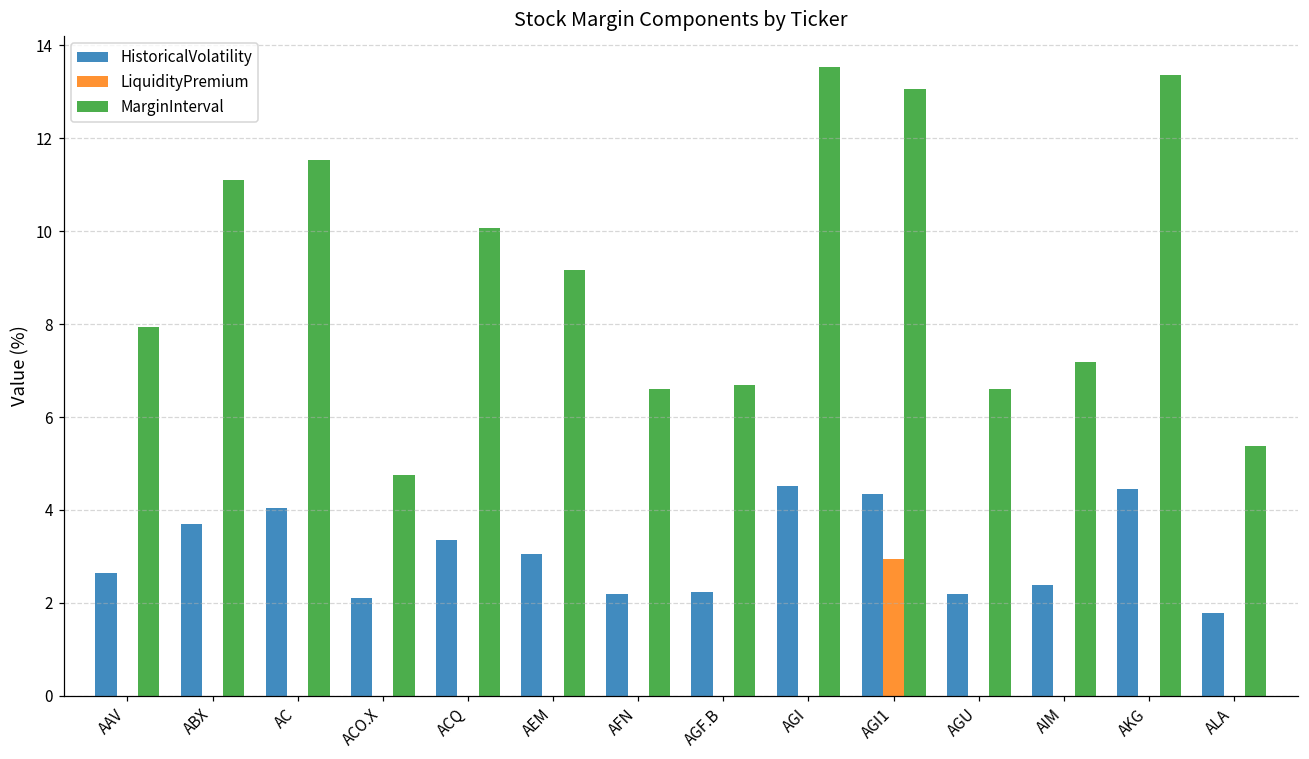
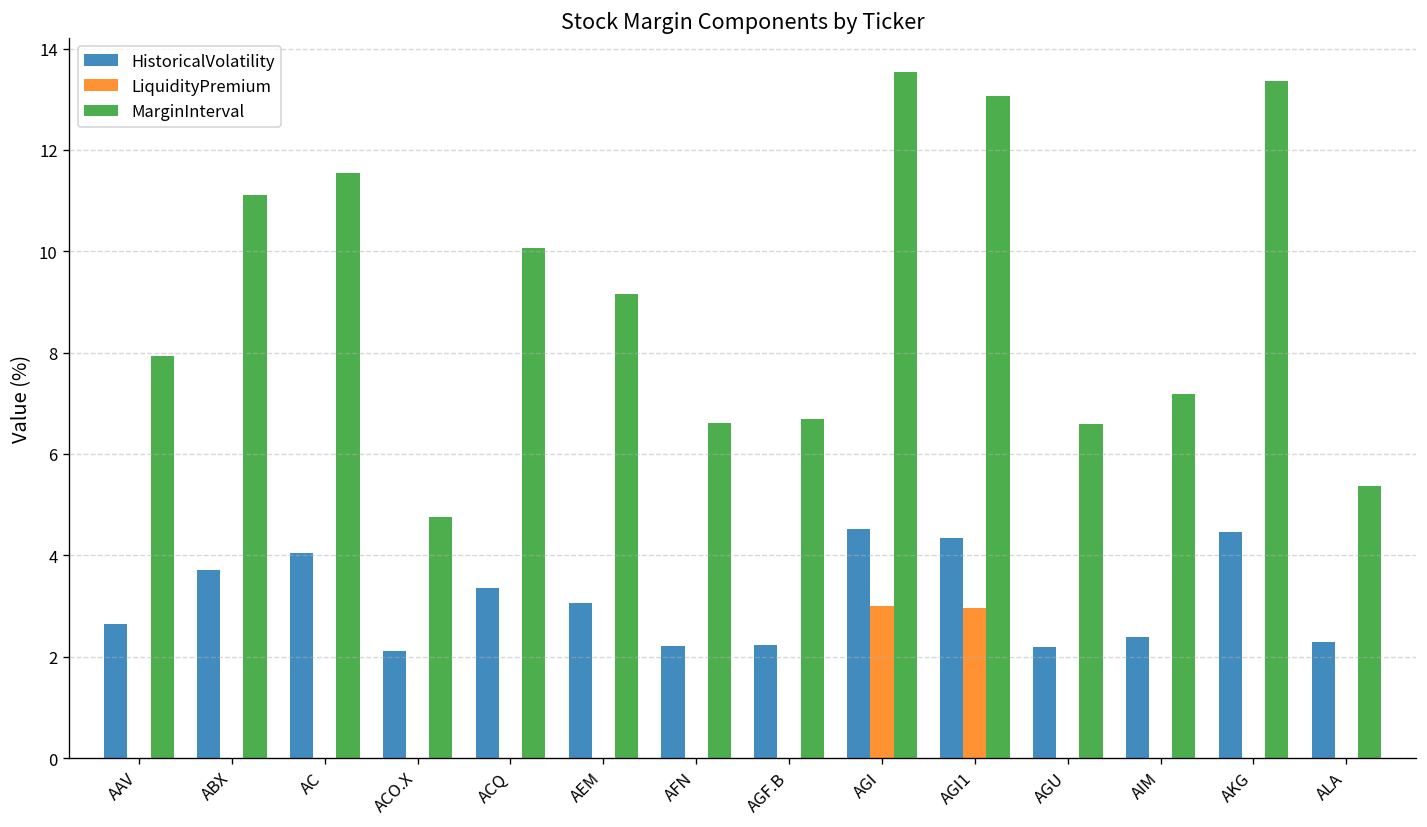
LiquidityPremium, AGI: 0 -> 3
HistoricalVolatility, ALA: 1.8 -> 2.3
